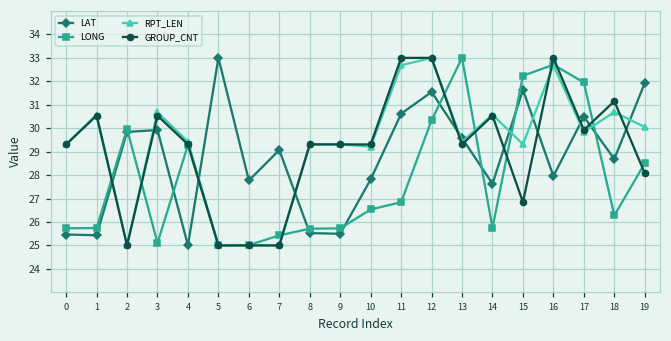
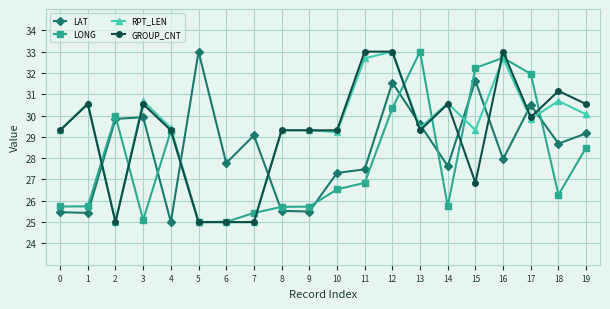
LAT, 10: 27.8 -> 27.3
LAT, 11: 30.6 -> 27.5
LAT, 19: 31.9 -> 29.2
GROUP_CNT, 19: 28.1 -> 30.5
